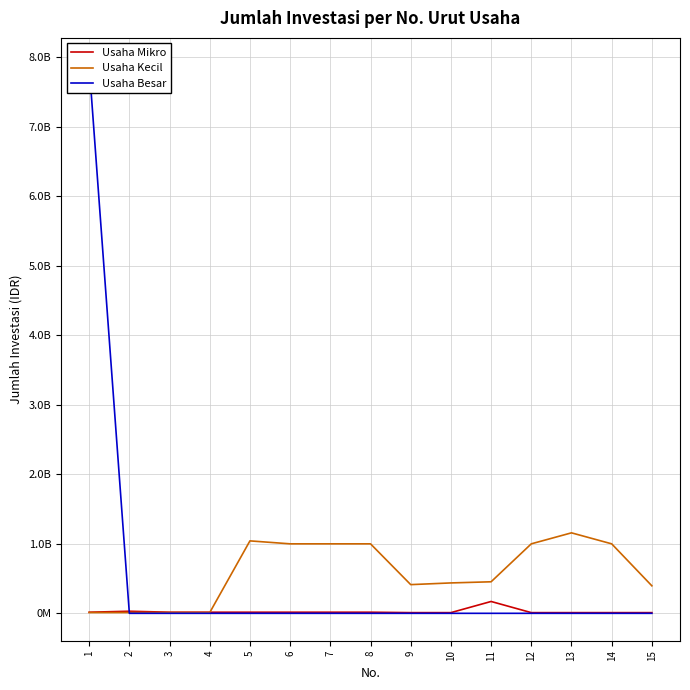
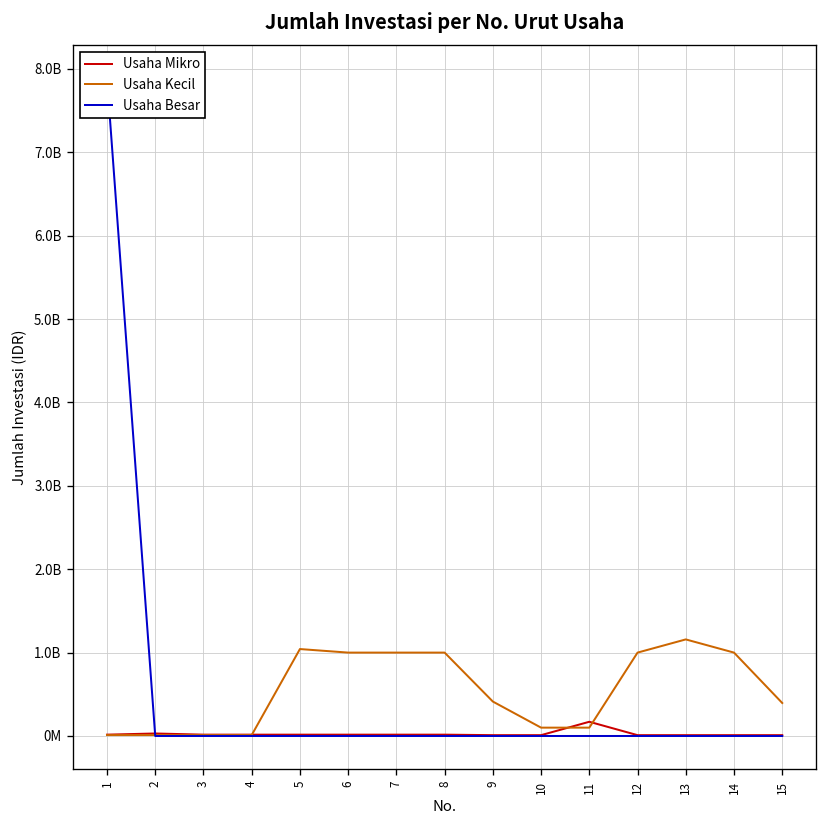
Usaha Kecil, 10: 400000000 -> 100000000
Usaha Kecil, 11: 500000000 -> 100000000
